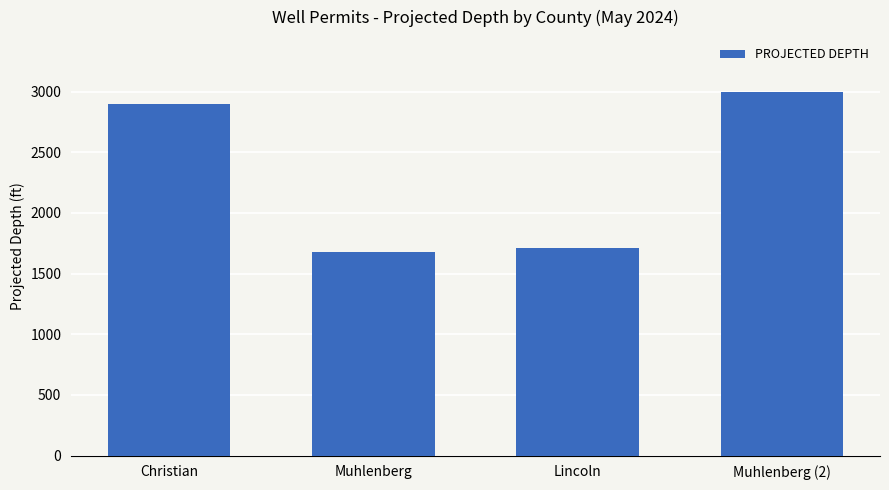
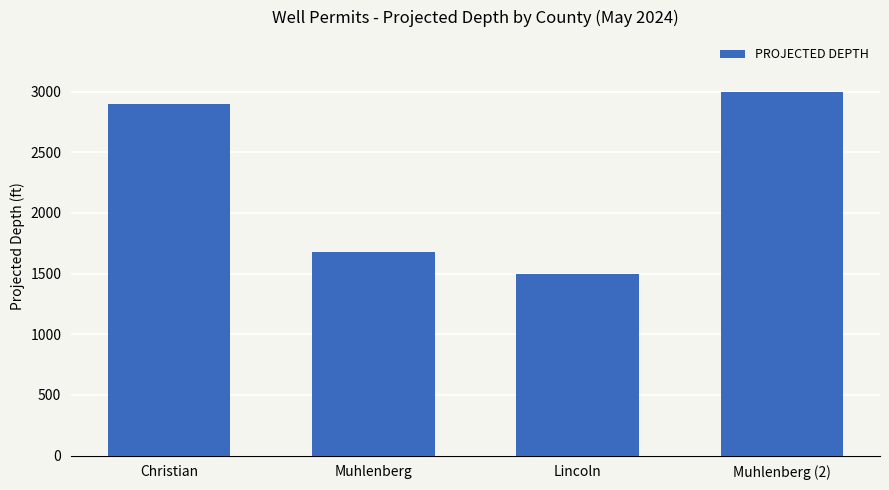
Lincoln: 1720 -> 1500
